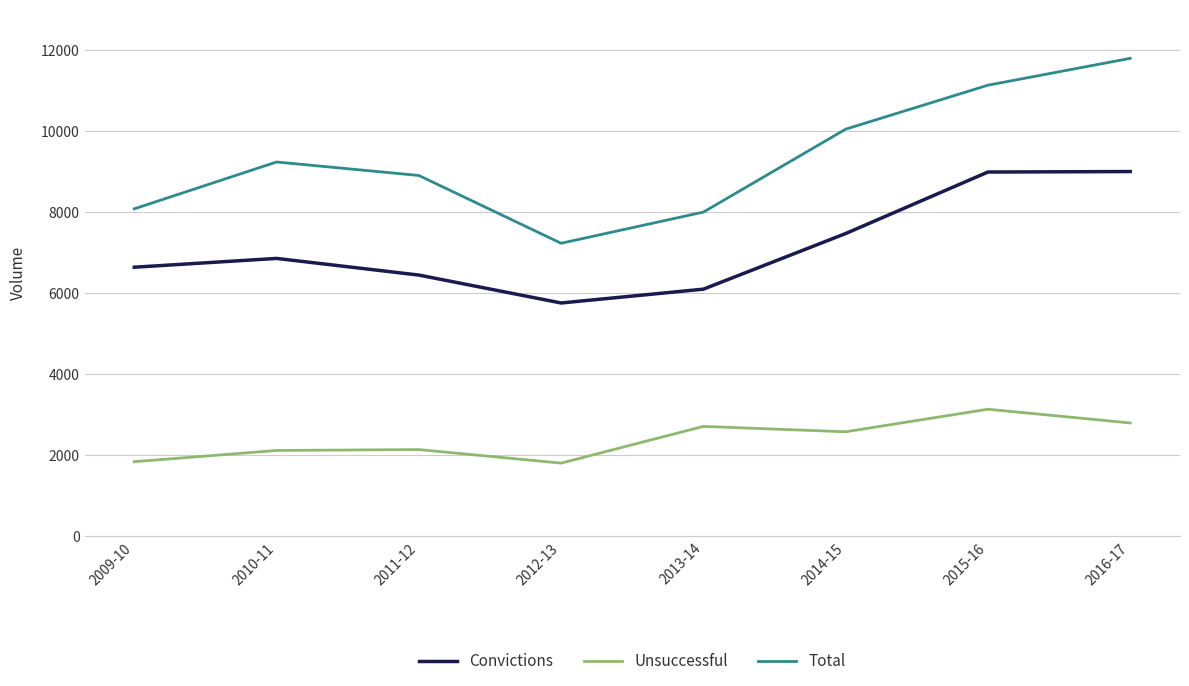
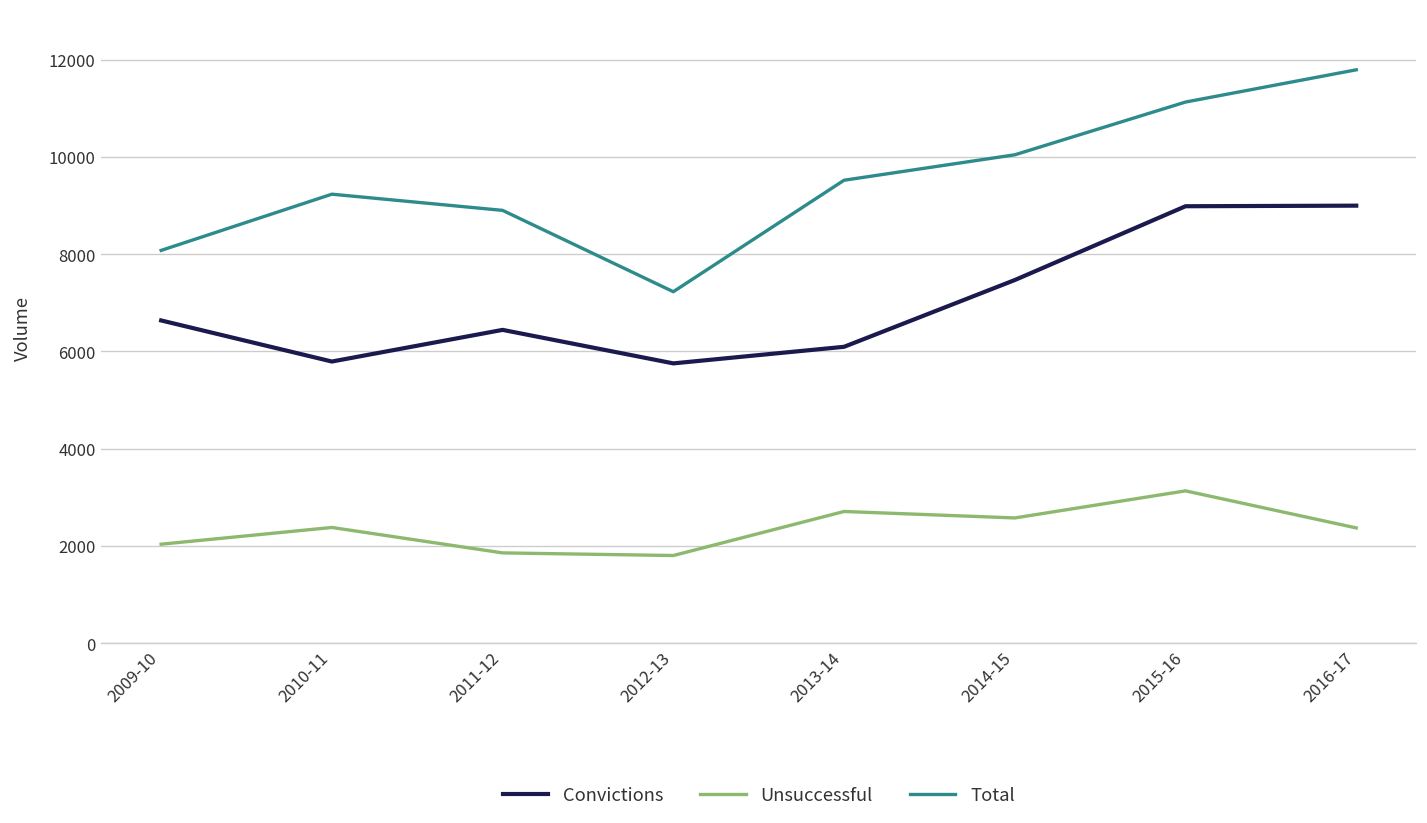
Unsuccessful, 2009-10: 1800 -> 2000
Convictions, 2010-11: 6900 -> 5800
Unsuccessful, 2010-11: 2100 -> 2400
Unsuccessful, 2011-12: 2100 -> 1900
Total, 2013-14: 8000 -> 9500
Unsuccessful, 2016-17: 2800 -> 2400
